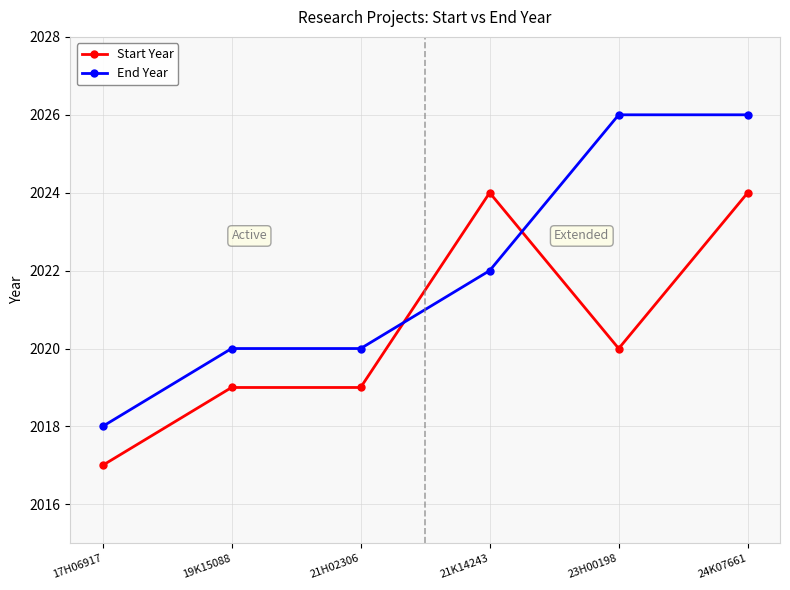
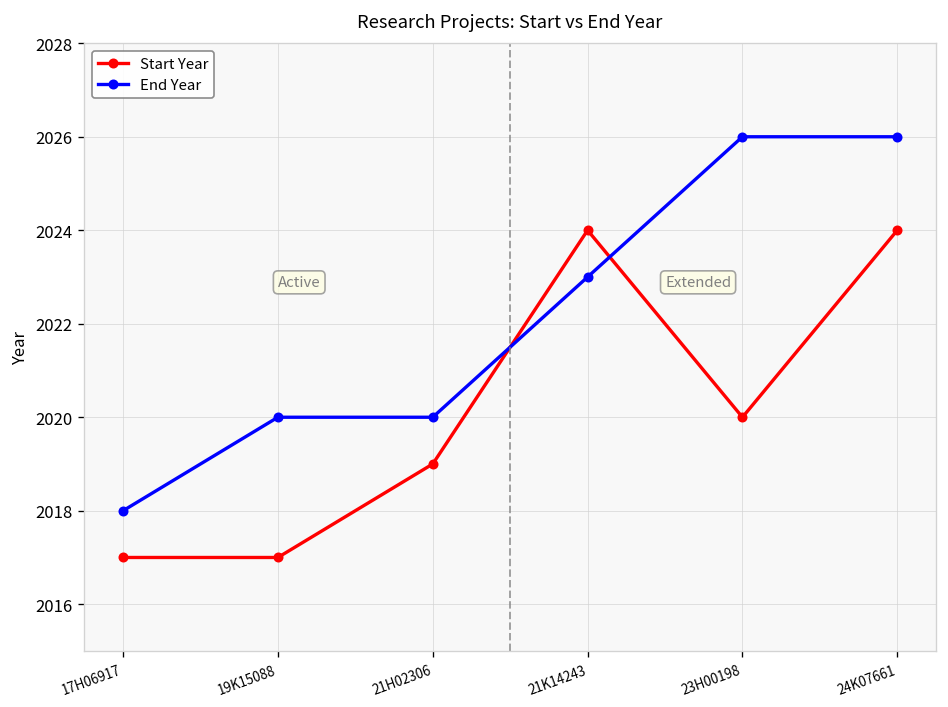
Start Year, 19K15088: 2019 -> 2017
End Year, 21K14243: 2022 -> 2023
